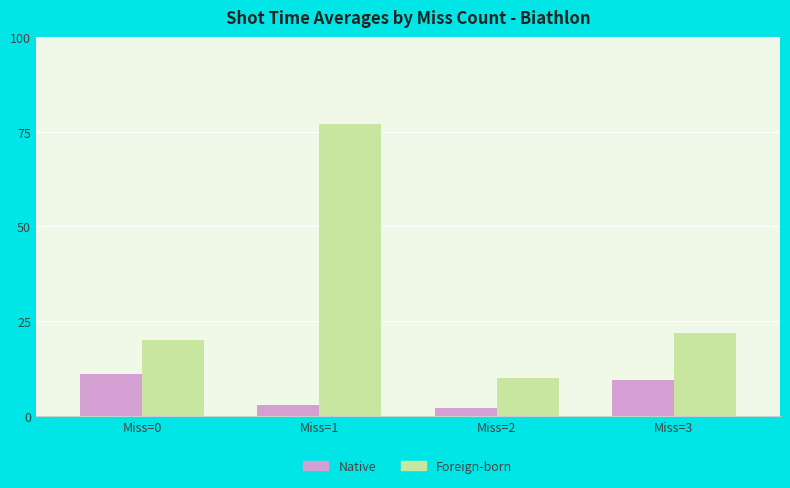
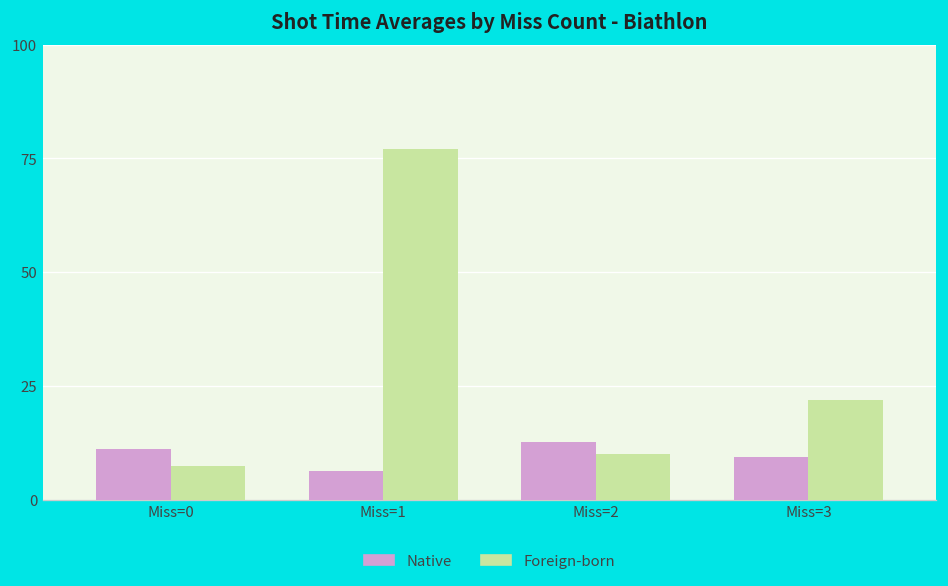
Foreign-born, Miss=0: 20 -> 7
Native, Miss=1: 3 -> 6
Native, Miss=2: 2 -> 13
